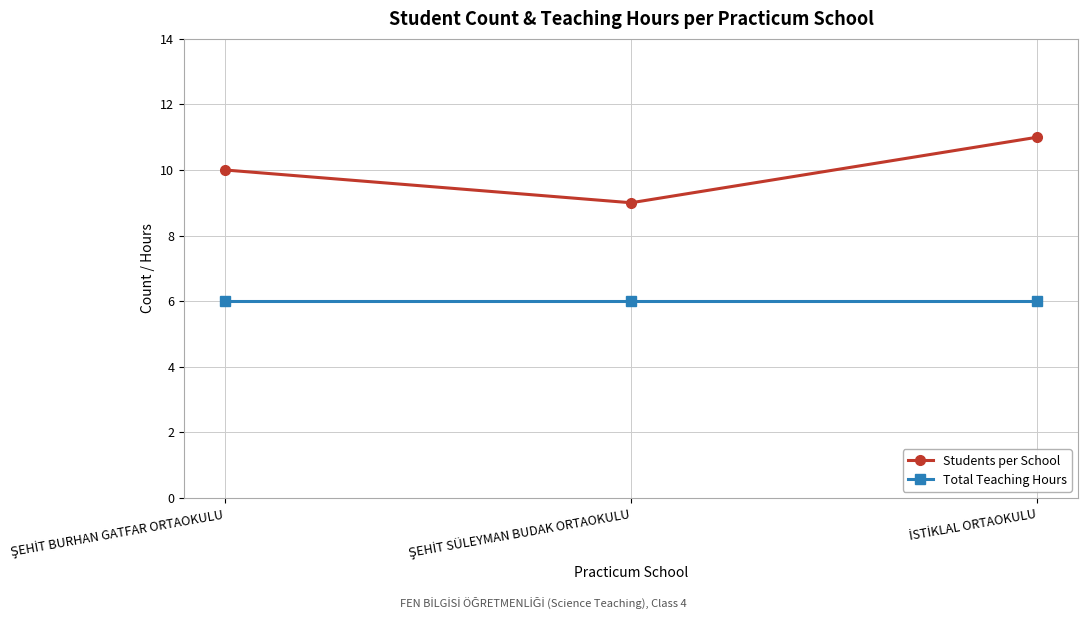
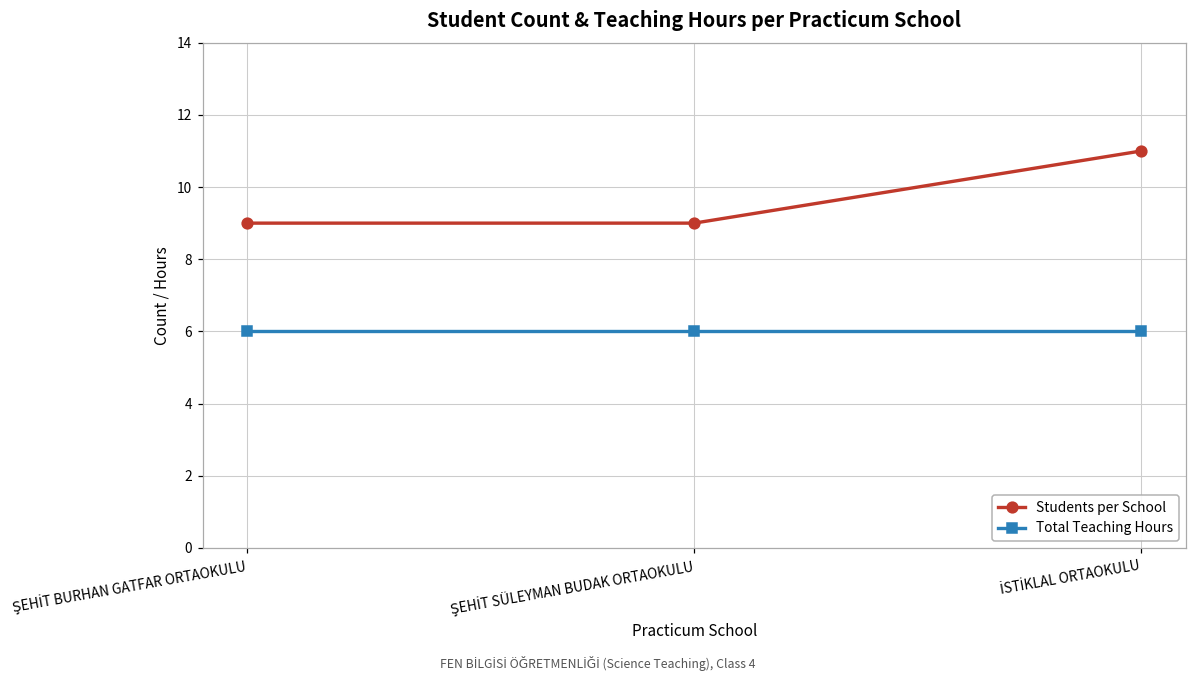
Students per School, ŞEHİT BURHAN GATFAR ORTAOKULU: 10 -> 9
